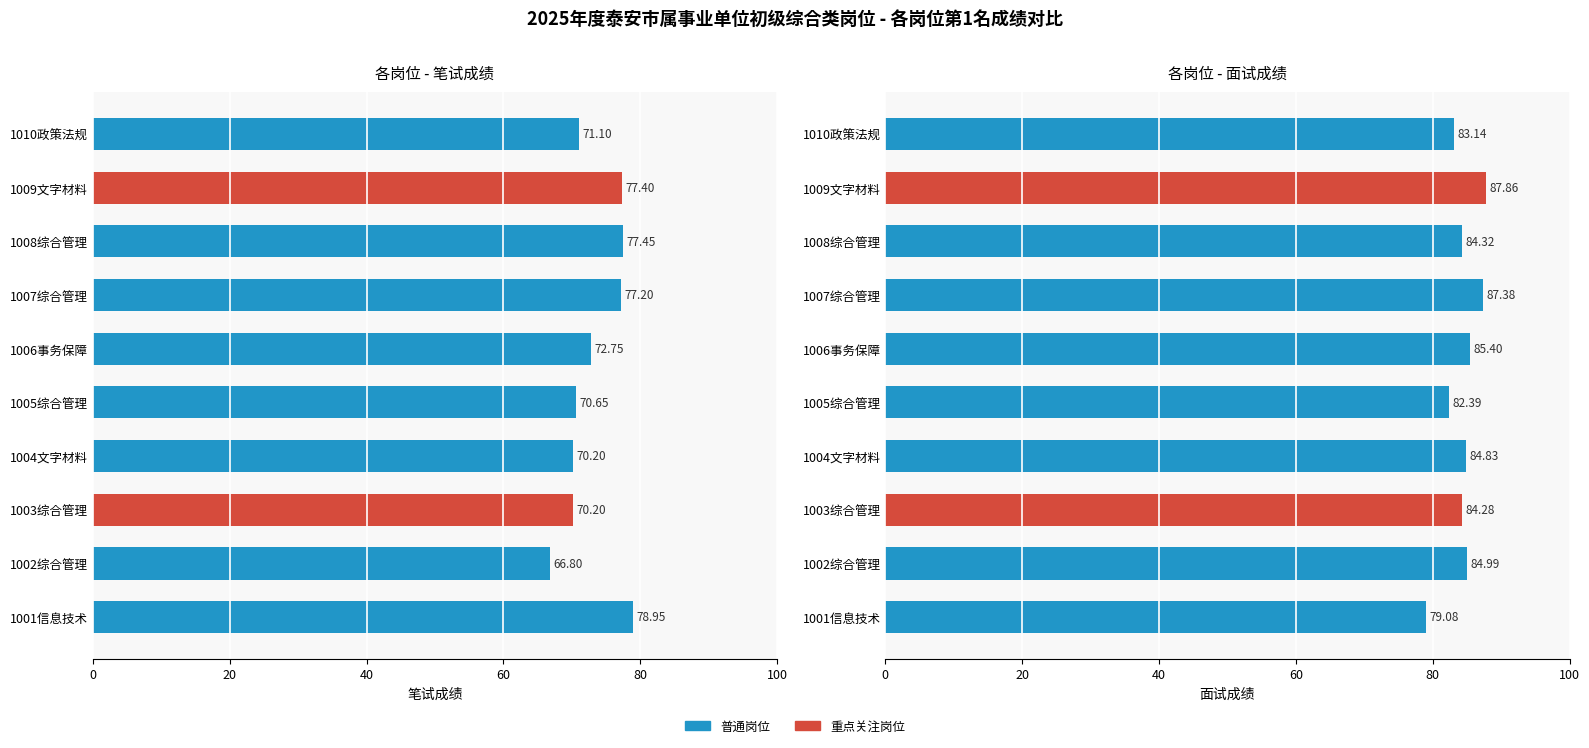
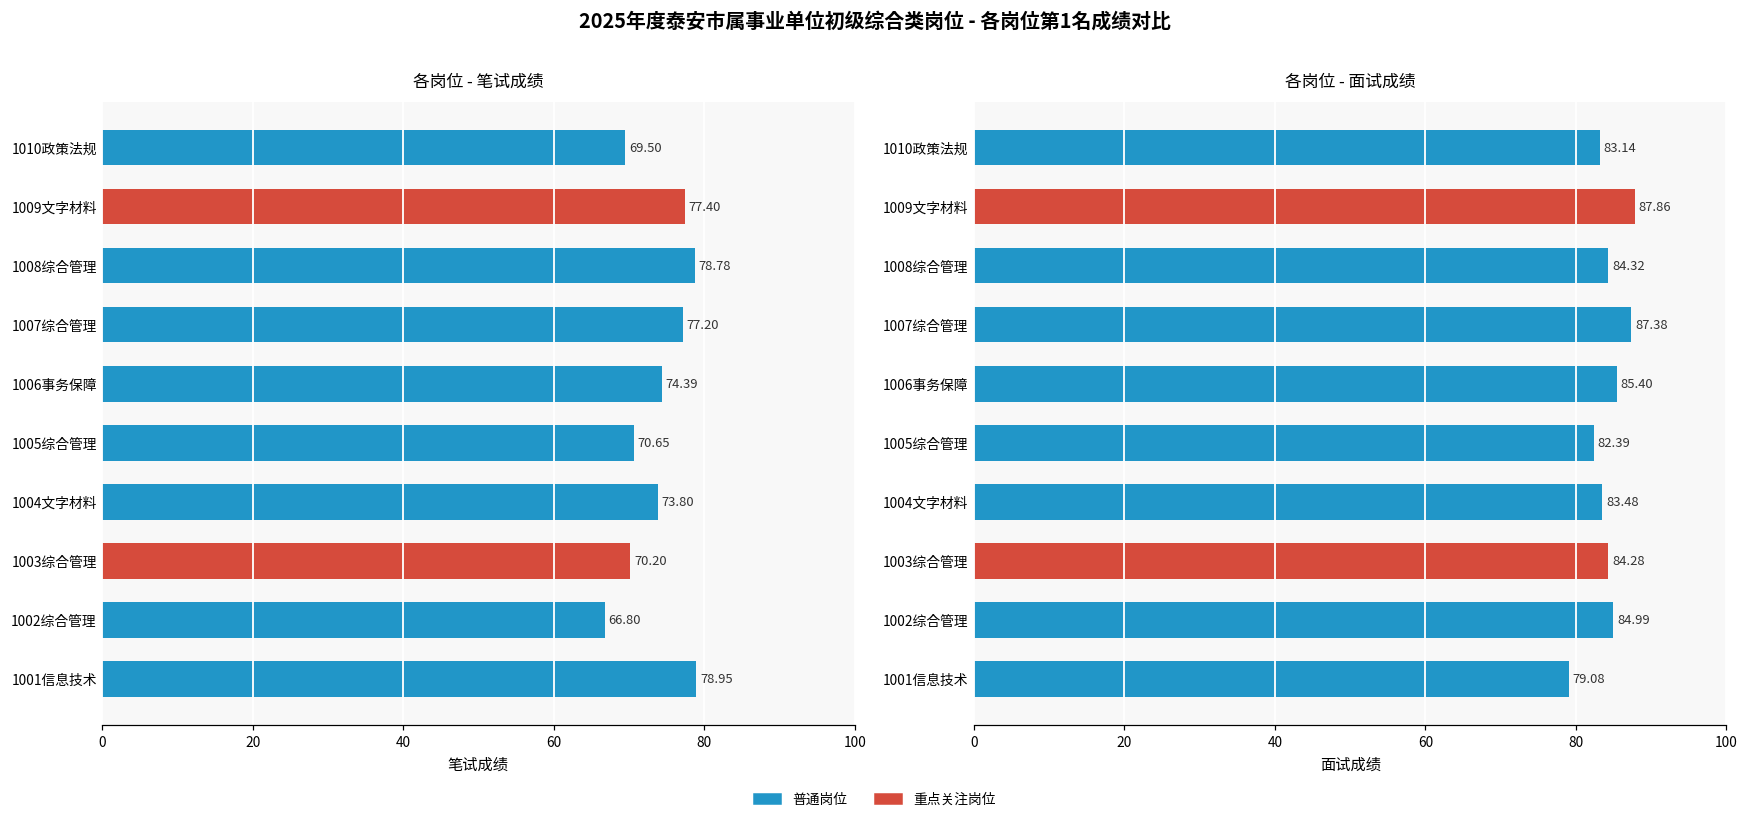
各岗位 - 笔试成绩, 1010政策法规: 71.10 -> 69.50
各岗位 - 笔试成绩, 1008综合管理: 77.45 -> 78.78
各岗位 - 笔试成绩, 1006事务保障: 72.75 -> 74.39
各岗位 - 笔试成绩, 1004文字材料: 70.20 -> 73.80
各岗位 - 面试成绩, 1004文字材料: 84.83 -> 83.48
